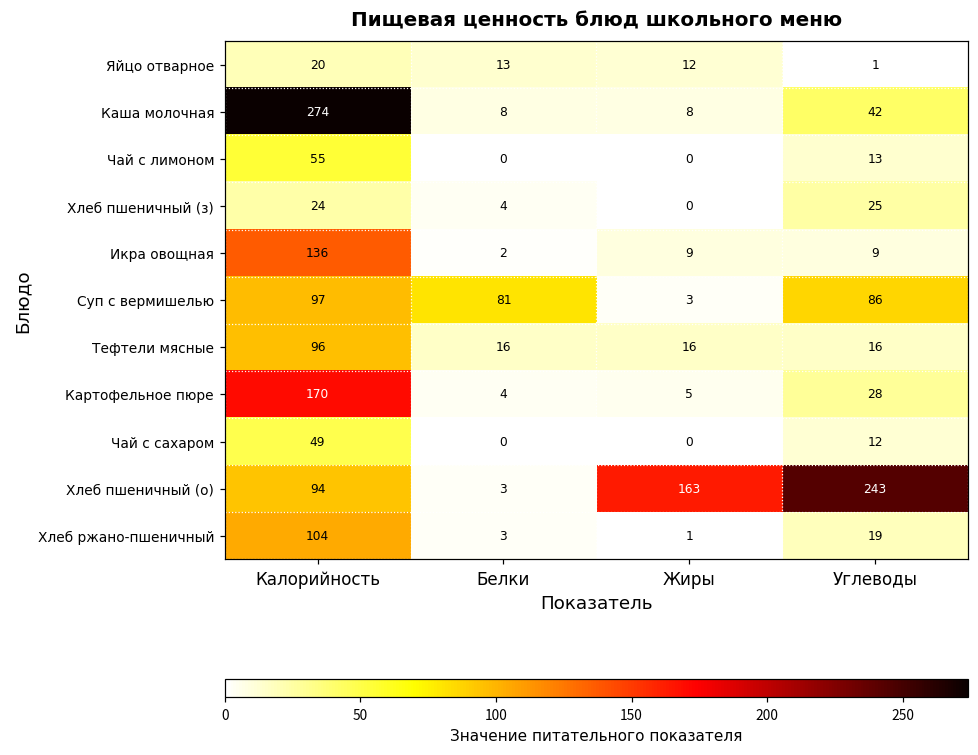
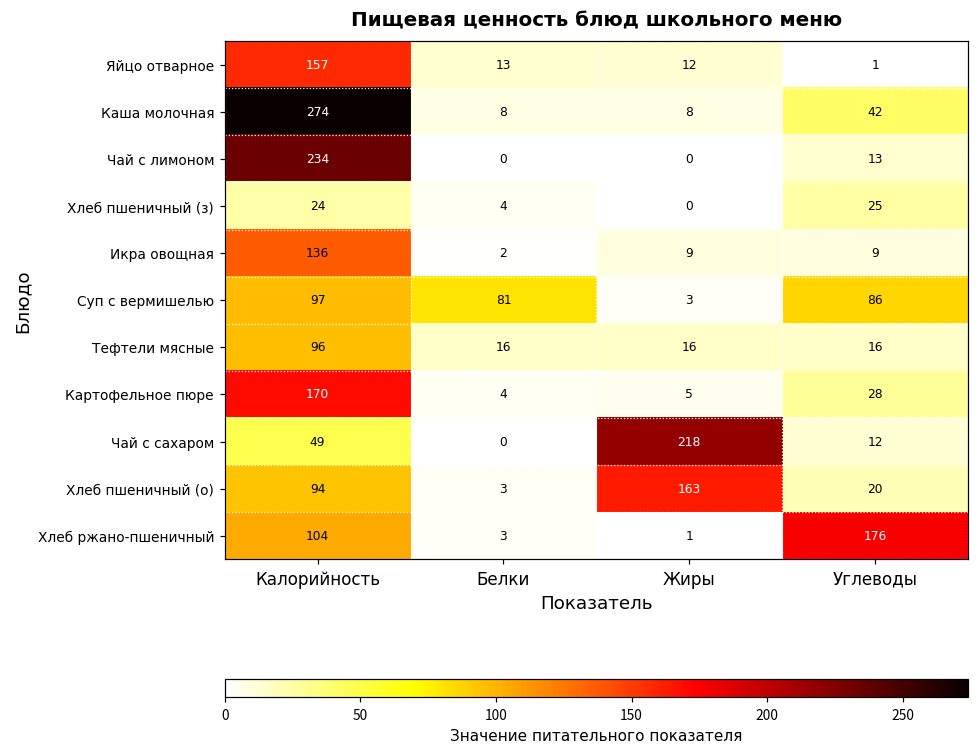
Яйцо отварное, Калорийность: 20 -> 157
Чай с лимоном, Калорийность: 55 -> 234
Чай с сахаром, Жиры: 0 -> 218
Хлеб пшеничный (о), Углеводы: 243 -> 20
Хлеб ржано-пшеничный, Углеводы: 19 -> 176
